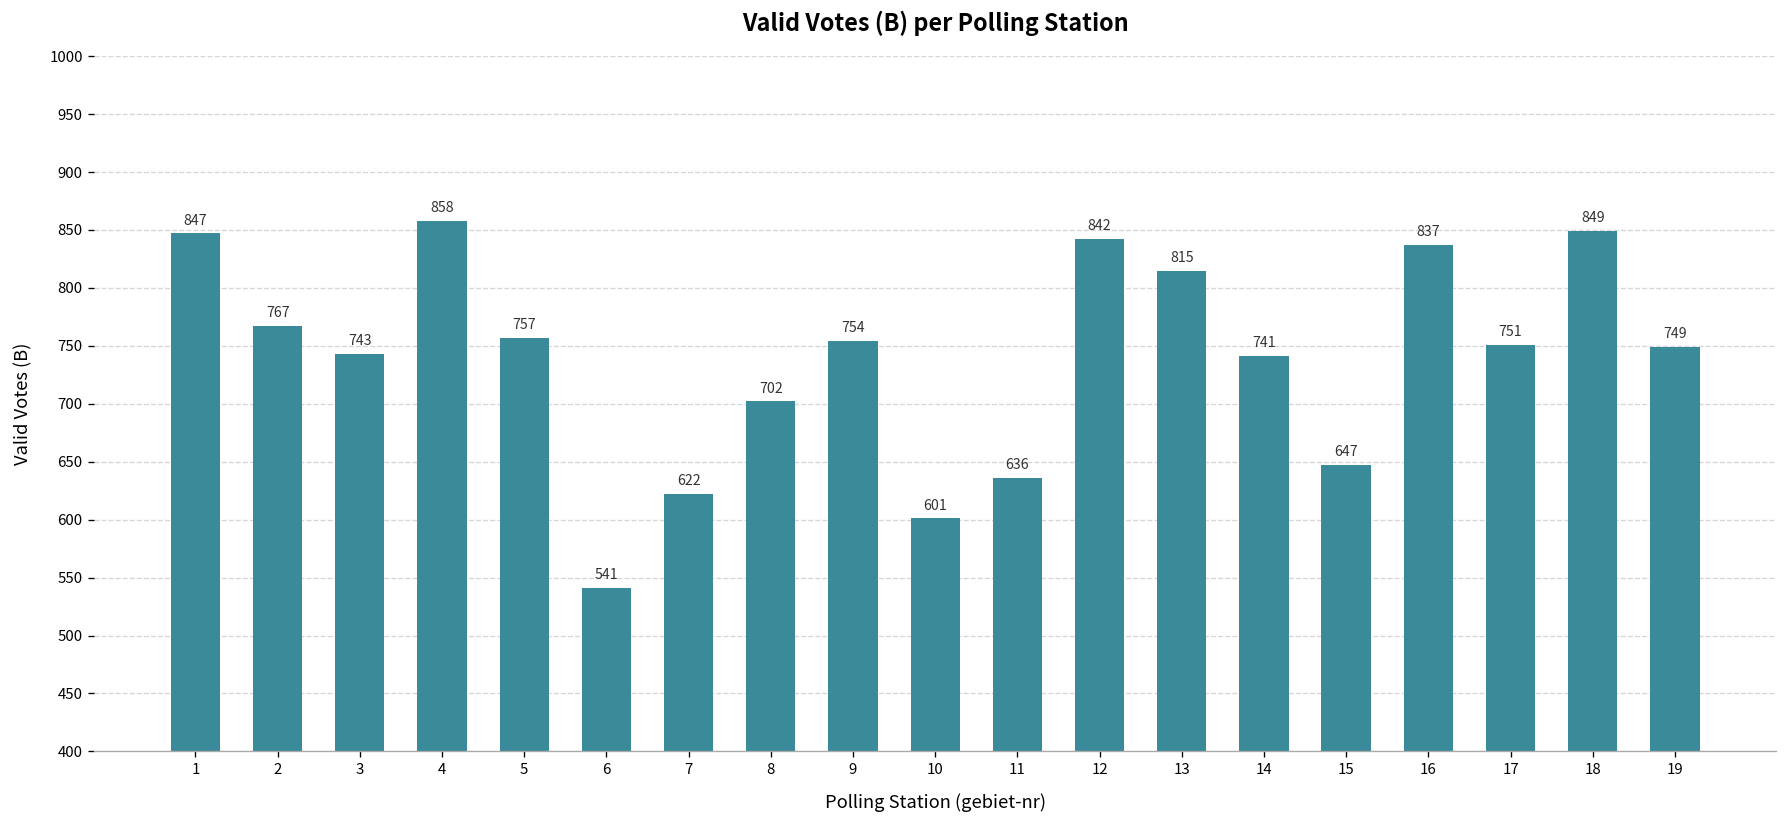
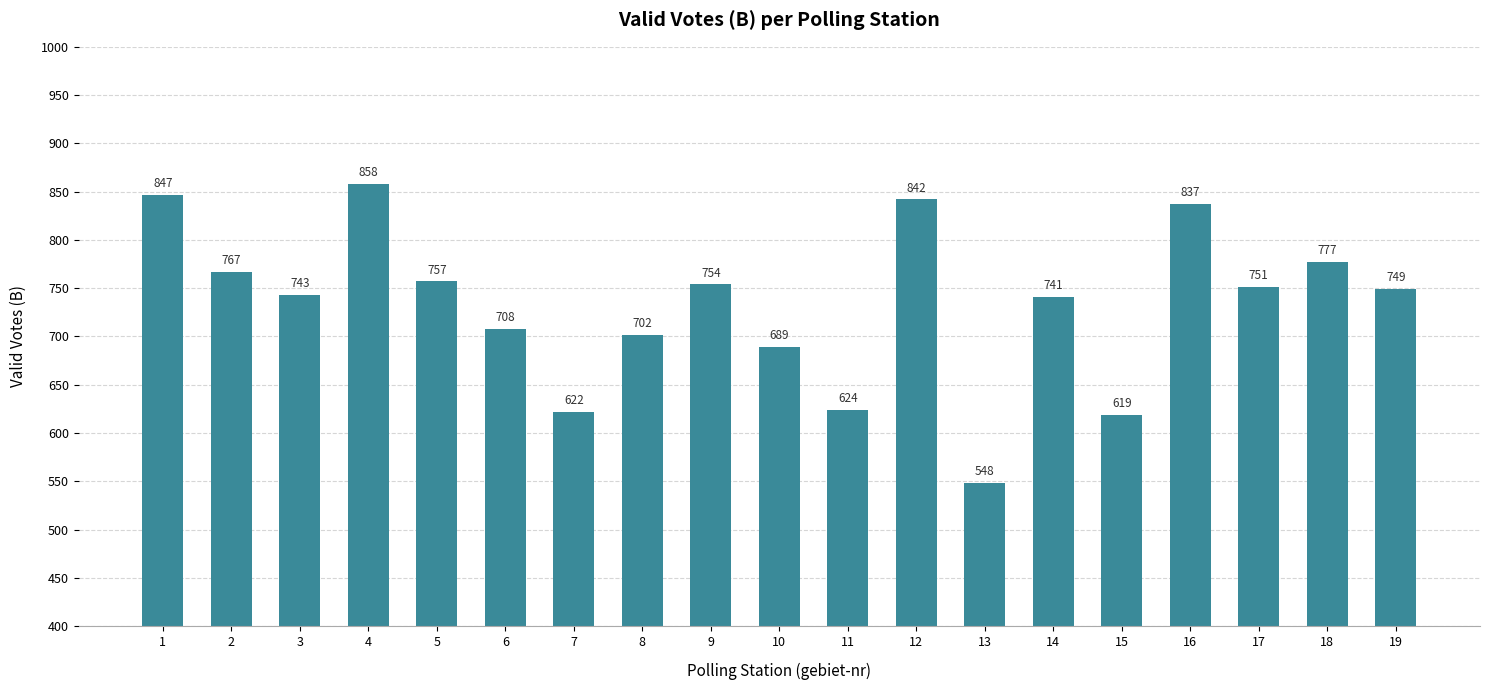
6: 541 -> 708
10: 601 -> 689
11: 636 -> 624
13: 815 -> 548
15: 647 -> 619
18: 849 -> 777
